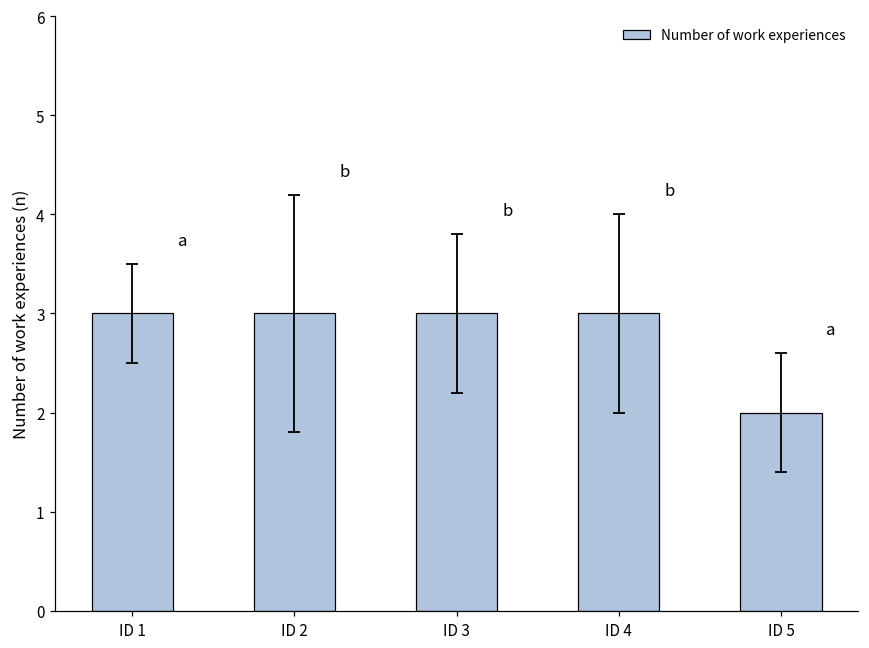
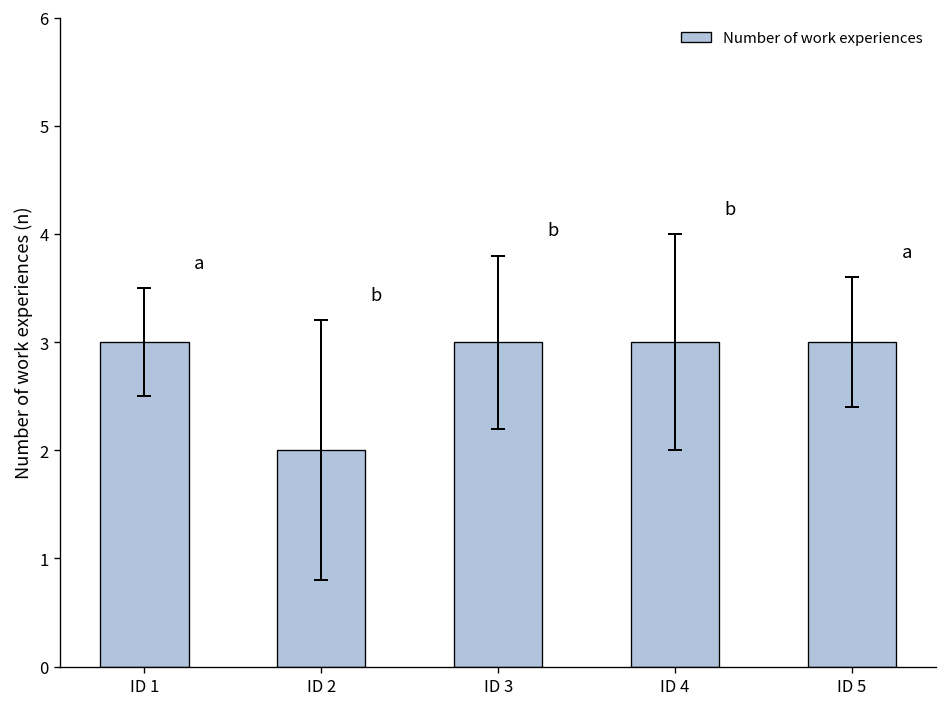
Number of work experiences, ID 2: 3 -> 2
Number of work experiences, ID 5: 2 -> 3
